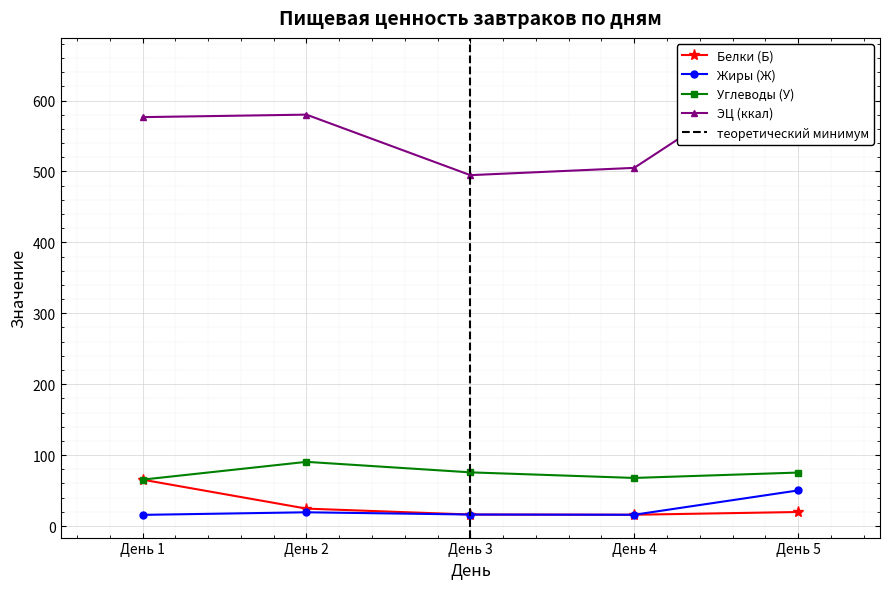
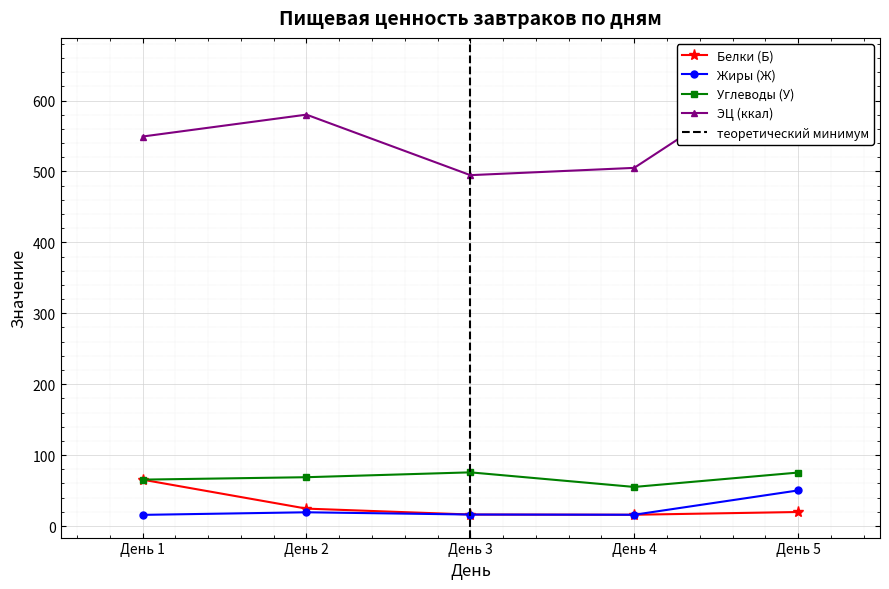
ЭЦ (ккал), День 1: 580 -> 550
Углеводы (У), День 2: 90 -> 70
Углеводы (У), День 4: 70 -> 60
